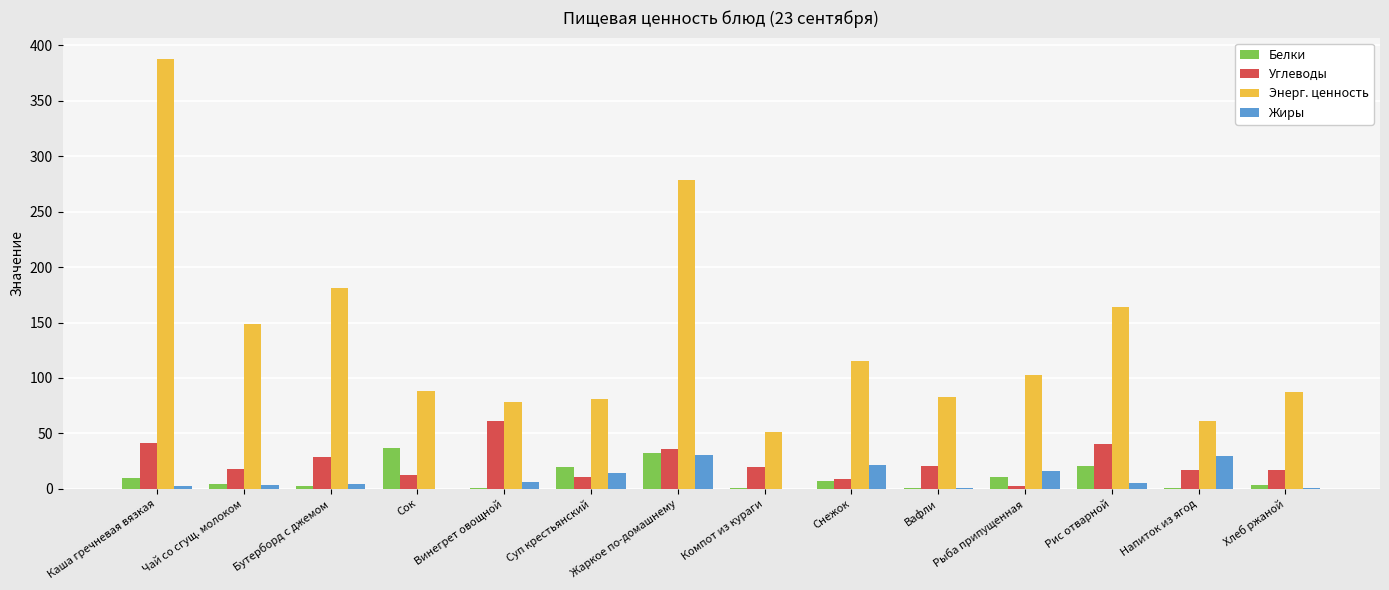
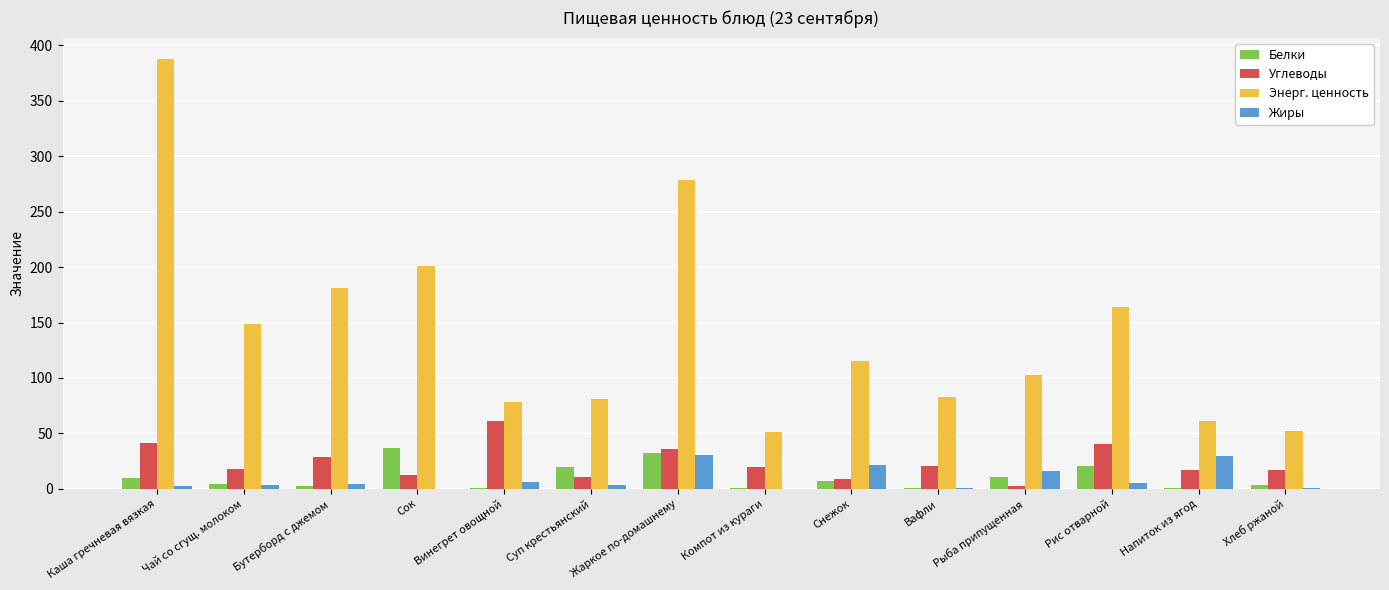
Энерг. ценность, Сок: 88 -> 201
Жиры, Суп крестьянский: 14 -> 4
Энерг. ценность, Хлеб ржаной: 87 -> 53
